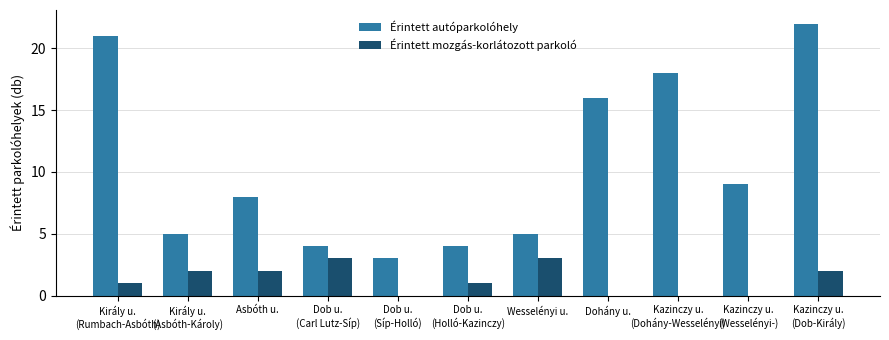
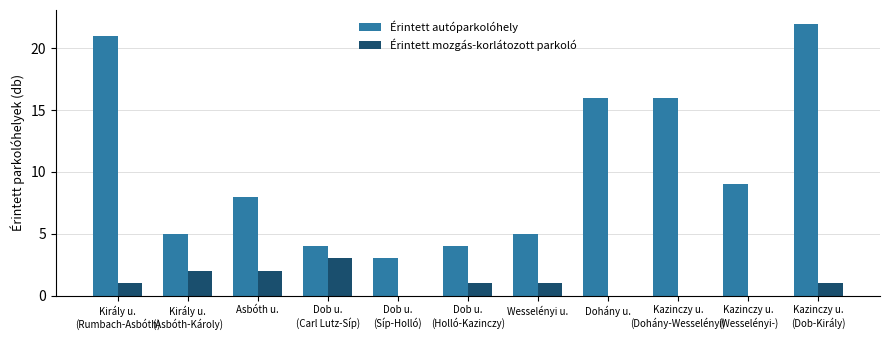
Érintett mozgás-korlátozott parkoló, Wesselényi u.: 3 -> 1
Érintett autóparkolóhely, Kazinczy u. (Dohány-Wesselényi): 18 -> 16
Érintett mozgás-korlátozott parkoló, Kazinczy u. (Dob-Király): 2 -> 1
